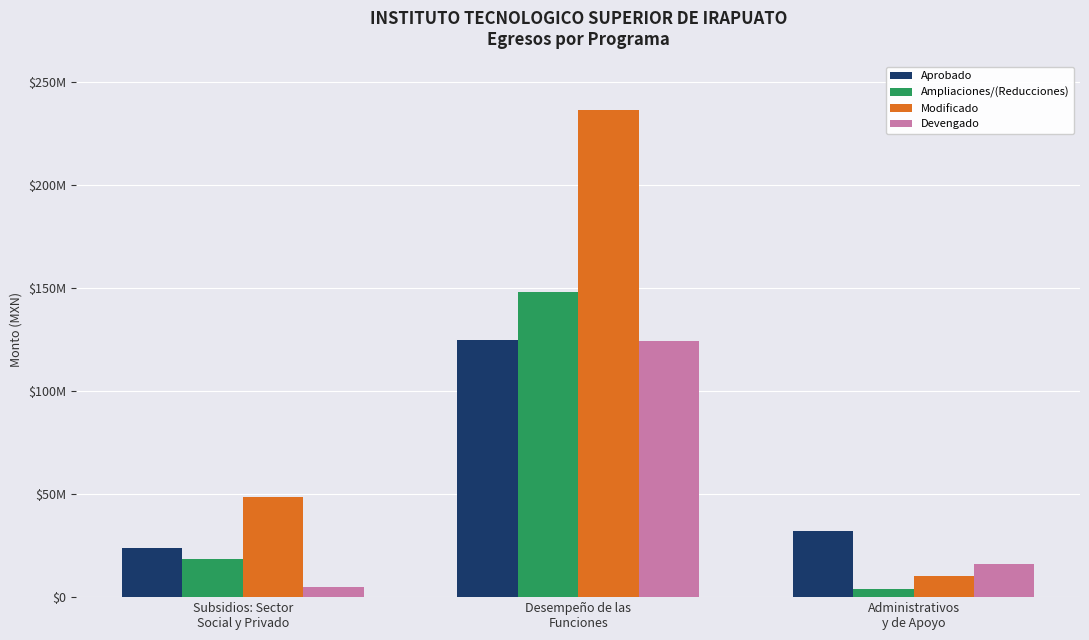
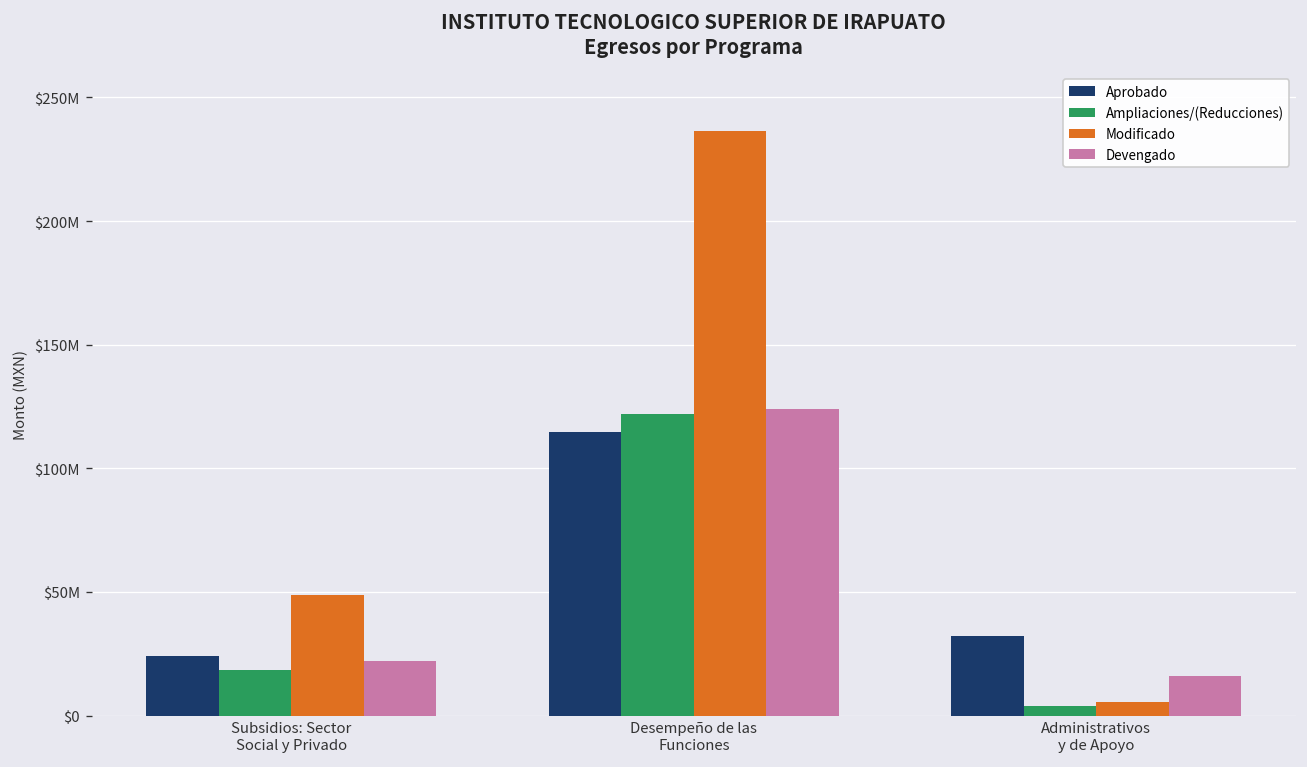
Devengado, Subsidios: Sector Social y Privado: $5000000 -> $22000000
Aprobado, Desempeño de las Funciones: $125000000 -> $115000000
Ampliaciones/(Reducciones), Desempeño de las Funciones: $148000000 -> $122000000
Modificado, Administrativos y de Apoyo: $10000000 -> $5000000
